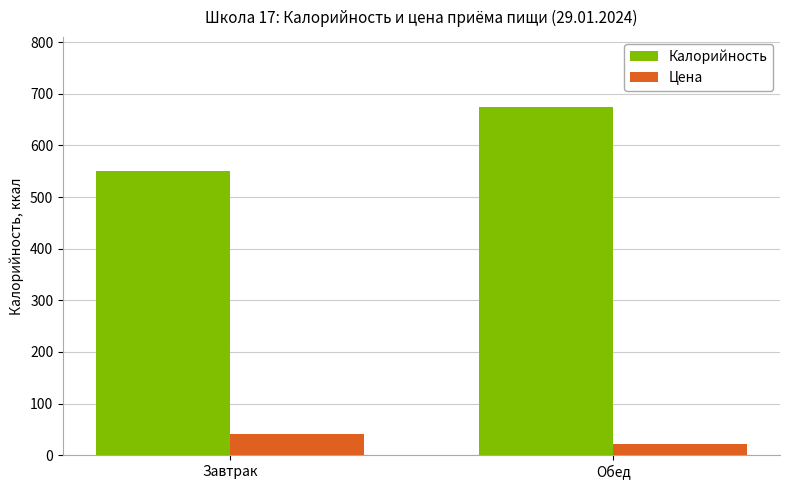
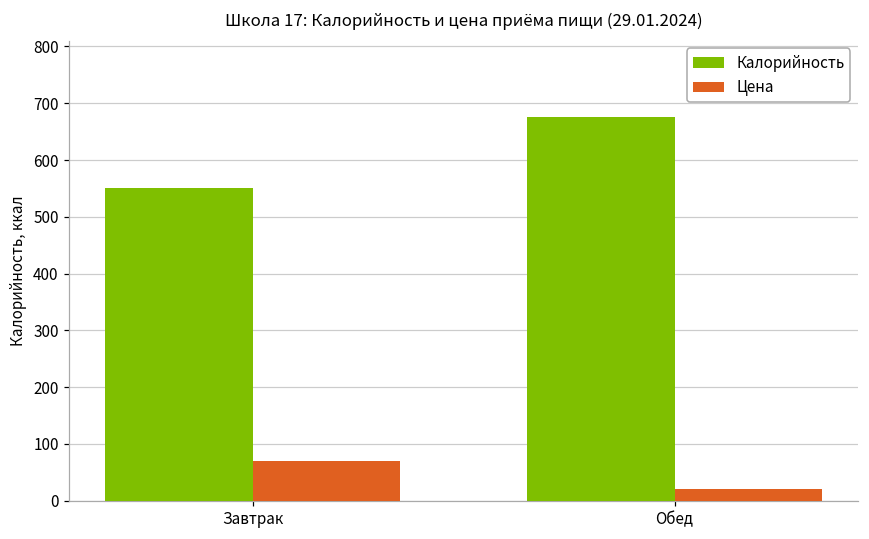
Цена, Завтрак: 40 -> 70
